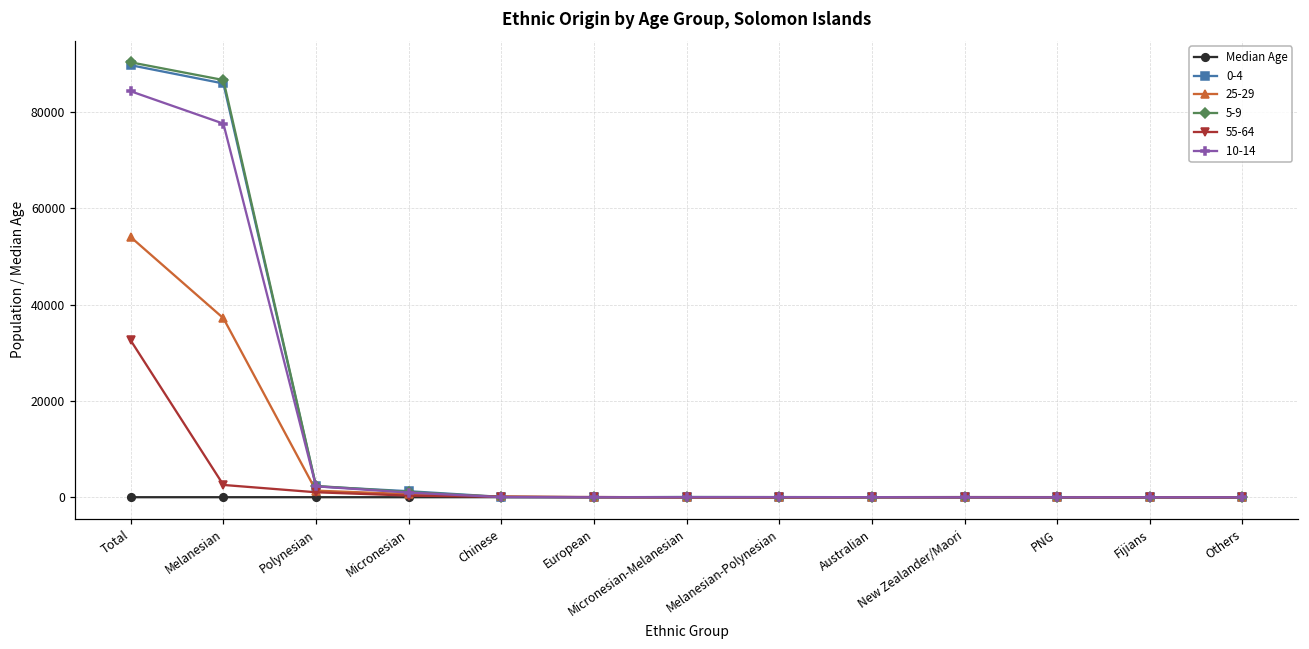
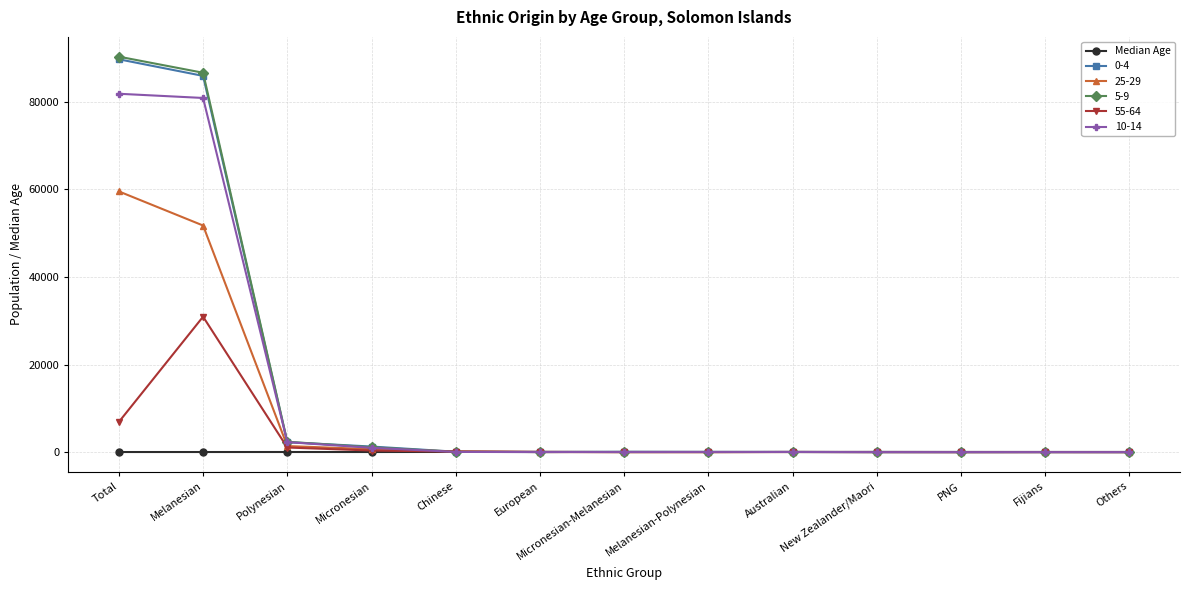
25-29, Total: 54000 -> 60000
55-64, Total: 33000 -> 7000
10-14, Total: 84000 -> 82000
25-29, Melanesian: 37000 -> 52000
55-64, Melanesian: 3000 -> 31000
10-14, Melanesian: 78000 -> 81000
